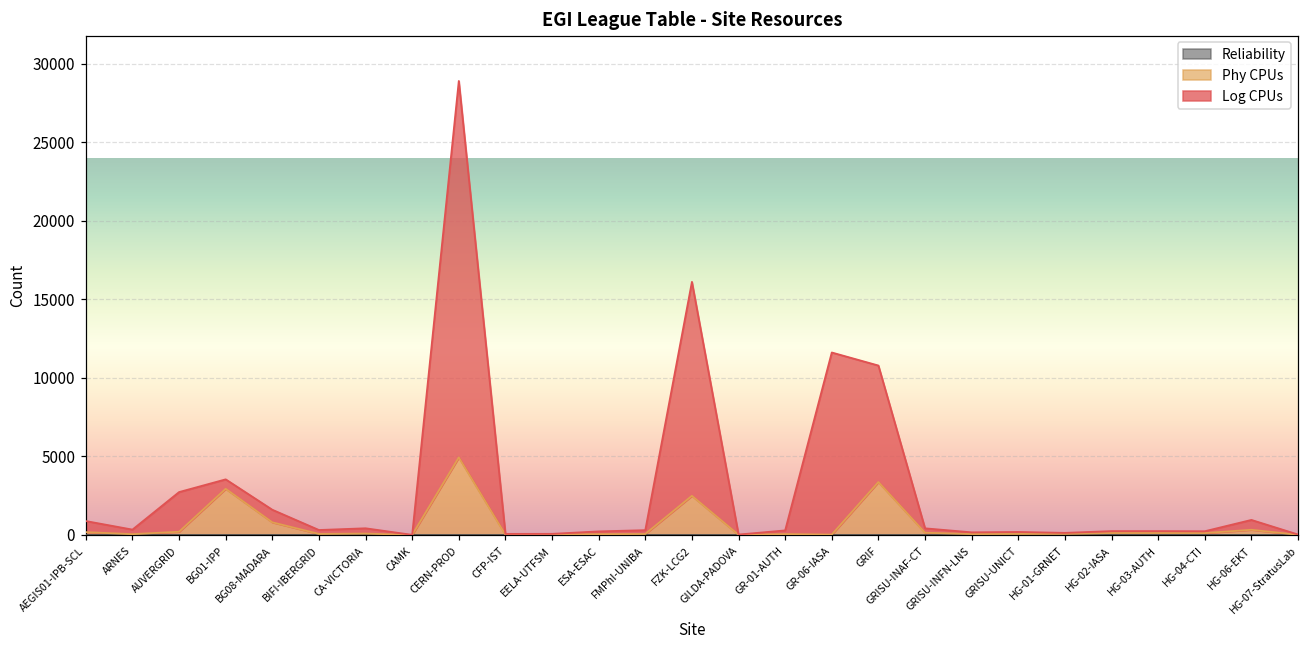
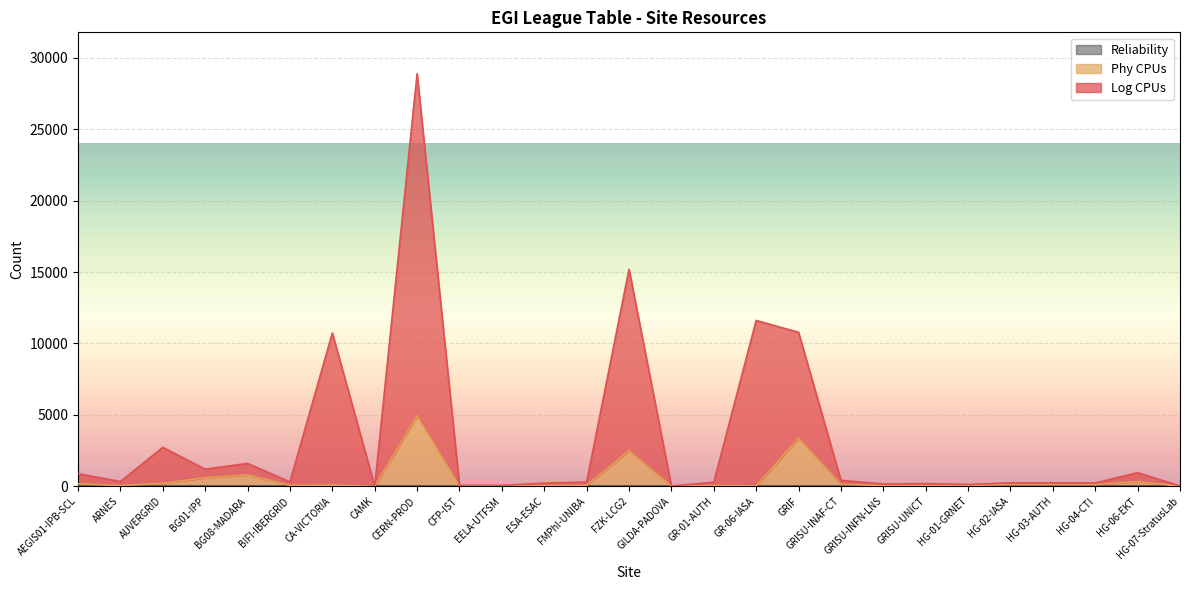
Phy CPUs, BG01-IPP: 2900 -> 600
Log CPUs, CA-VICTORIA: 300 -> 10700
Log CPUs, FZK-LCG2: 13600 -> 12700
